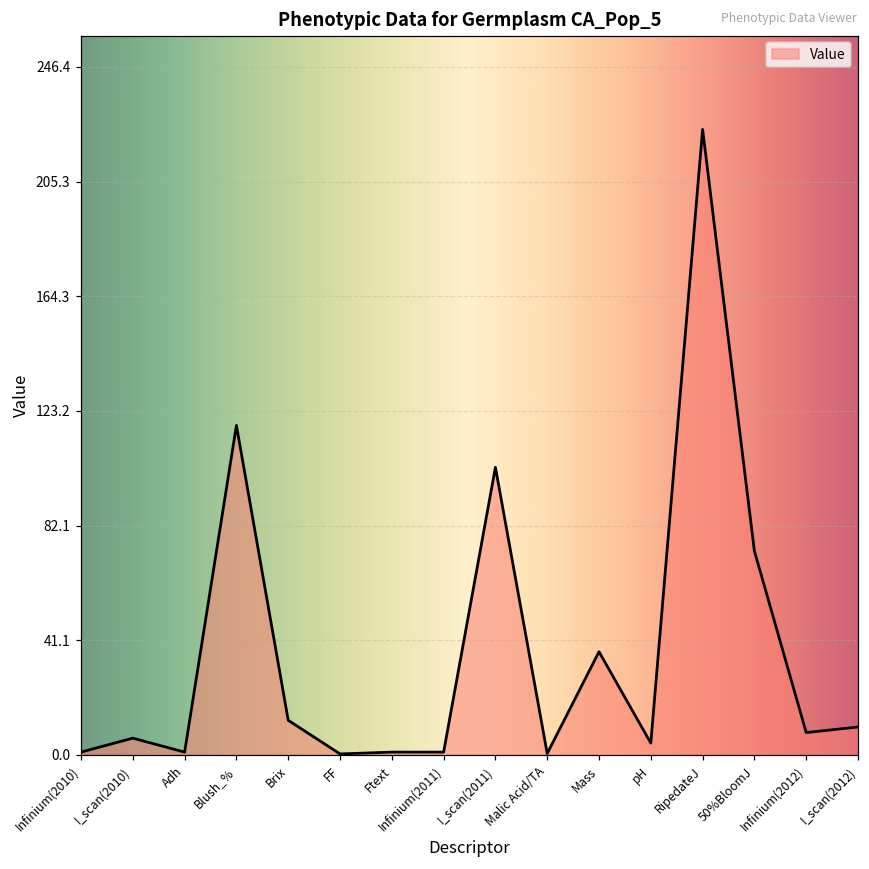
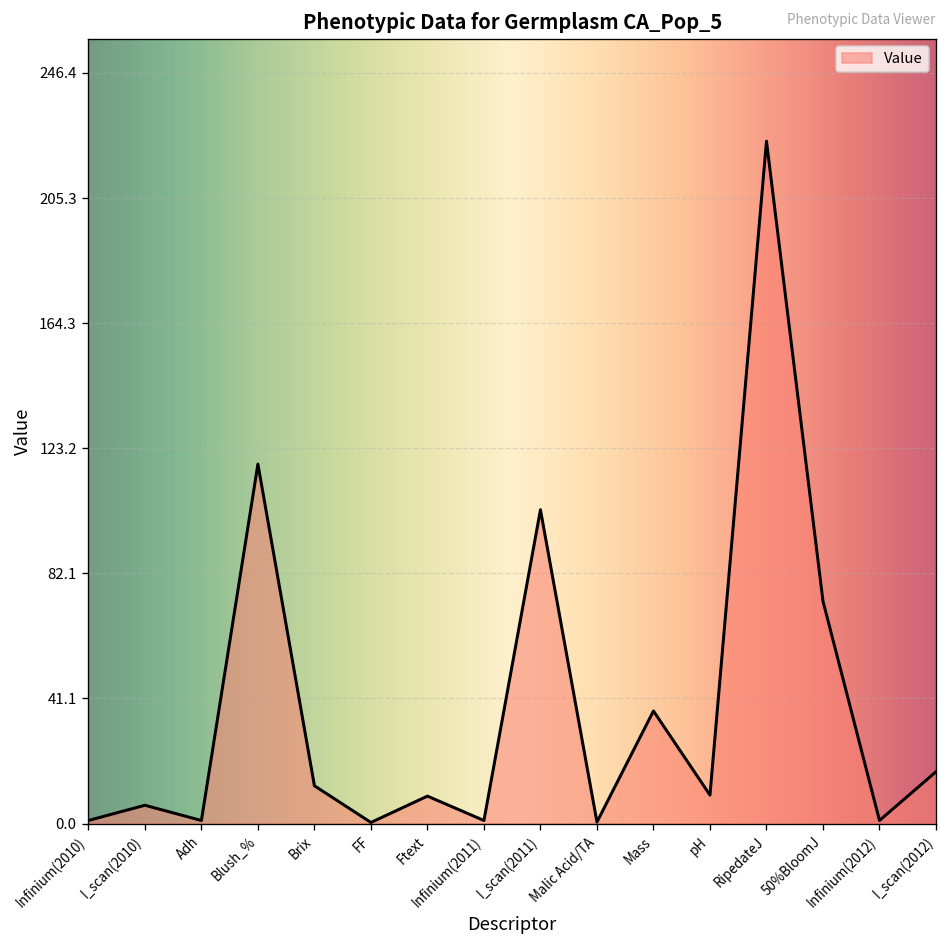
Ftext: 1 -> 9
pH: 4 -> 9
Infinium(2012): 8 -> 1
I_scan(2012): 10 -> 17
